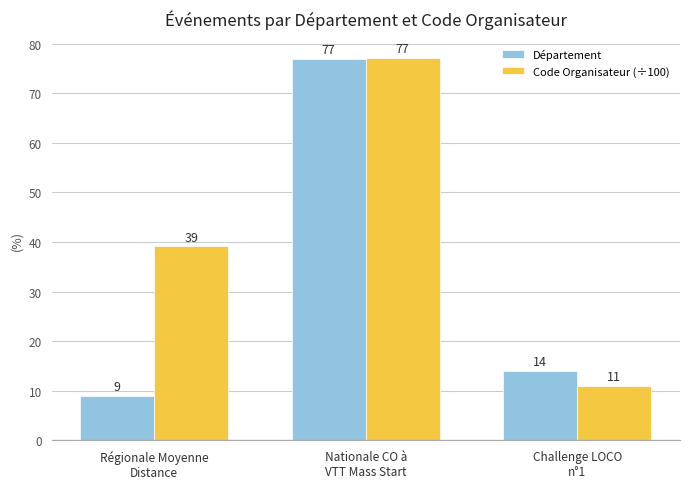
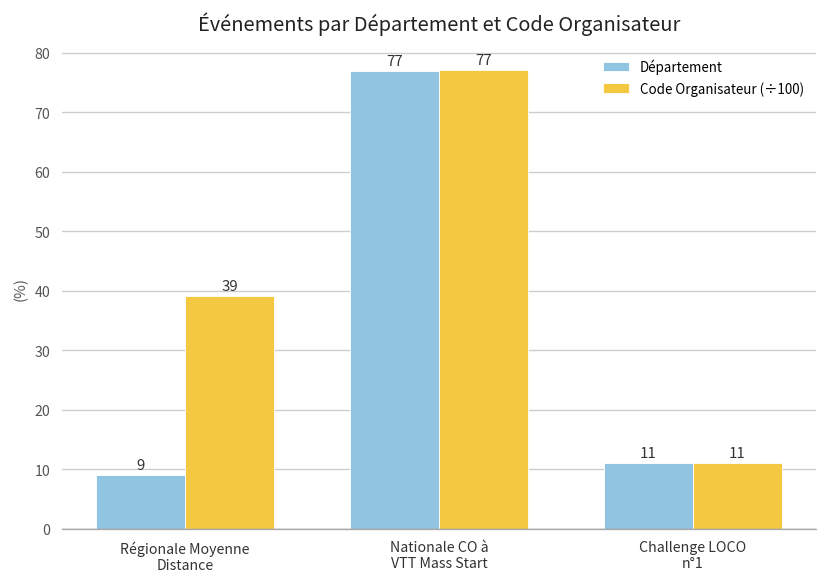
Département, Challenge LOCO n°1: 14 -> 11
